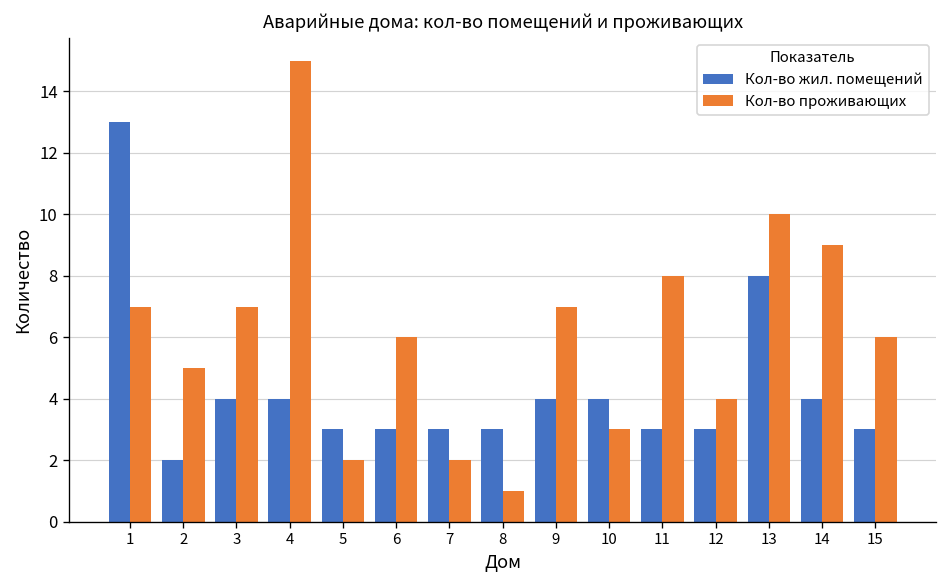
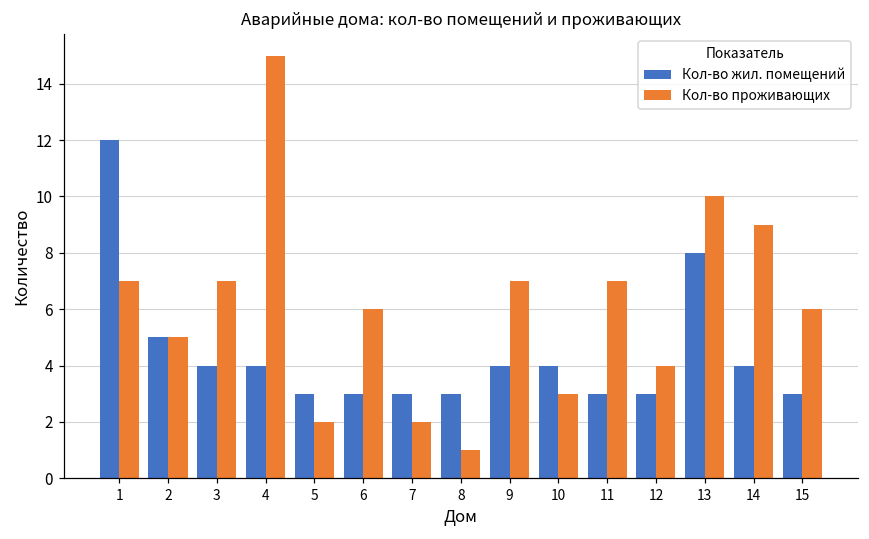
Кол-во жил. помещений, 1: 13 -> 12
Кол-во жил. помещений, 2: 2 -> 5
Кол-во проживающих, 11: 8 -> 7
